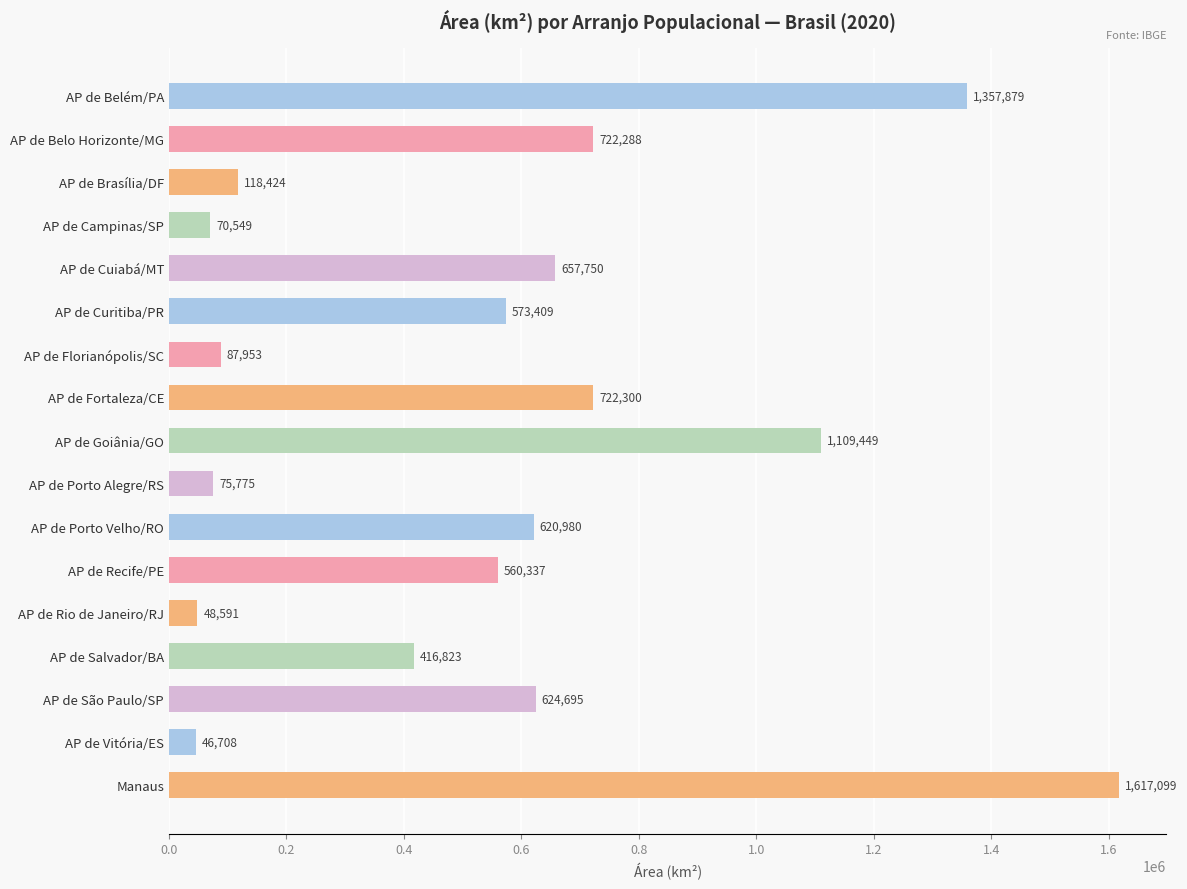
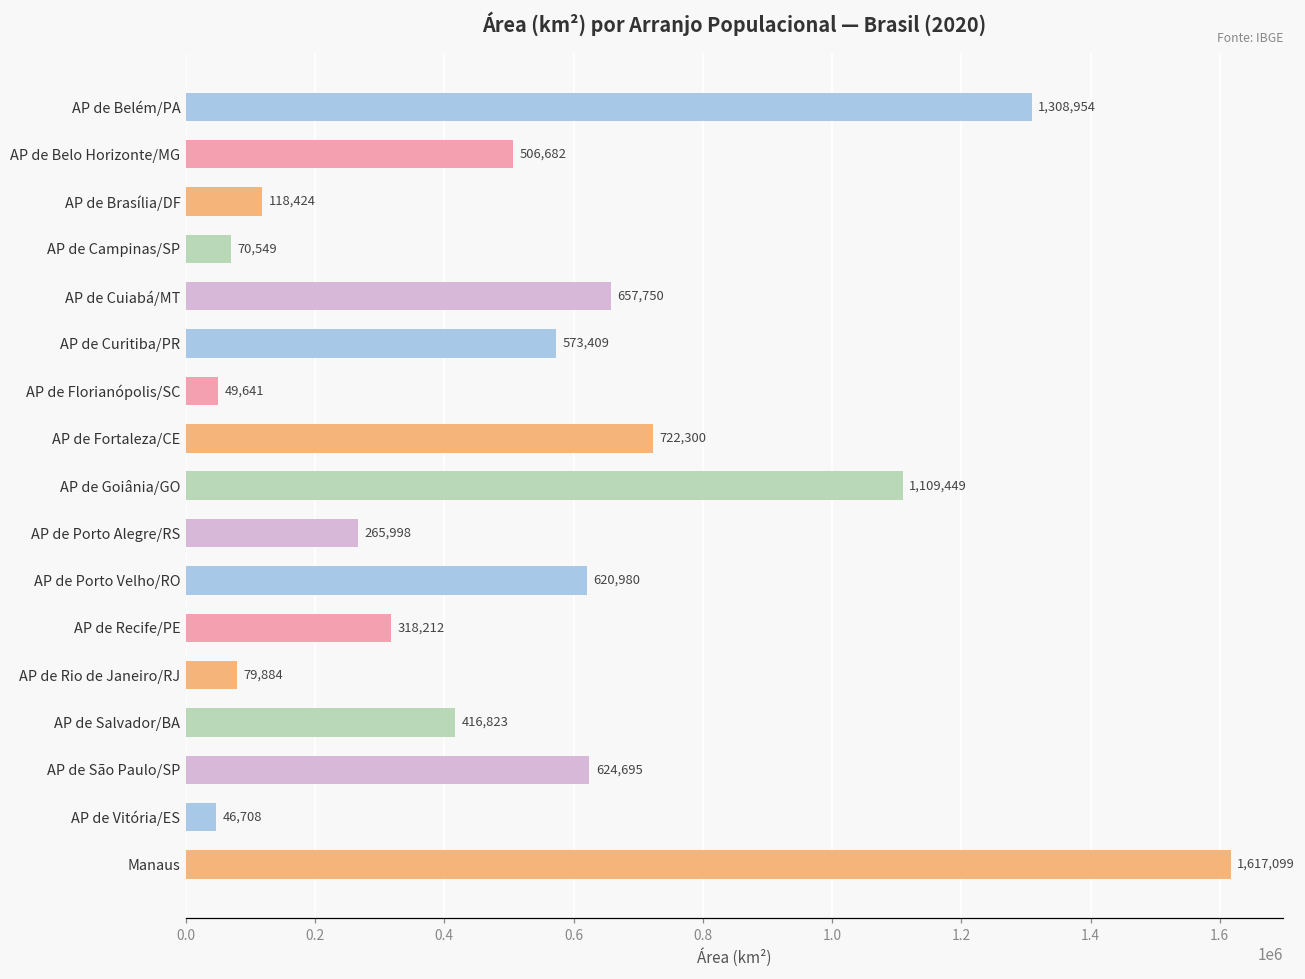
AP de Belém/PA: 1,357,879 -> 1,308,954
AP de Belo Horizonte/MG: 722,288 -> 506,682
AP de Florianópolis/SC: 87,953 -> 49,641
AP de Porto Alegre/RS: 75,775 -> 265,998
AP de Recife/PE: 560,337 -> 318,212
AP de Rio de Janeiro/RJ: 48,591 -> 79,884
